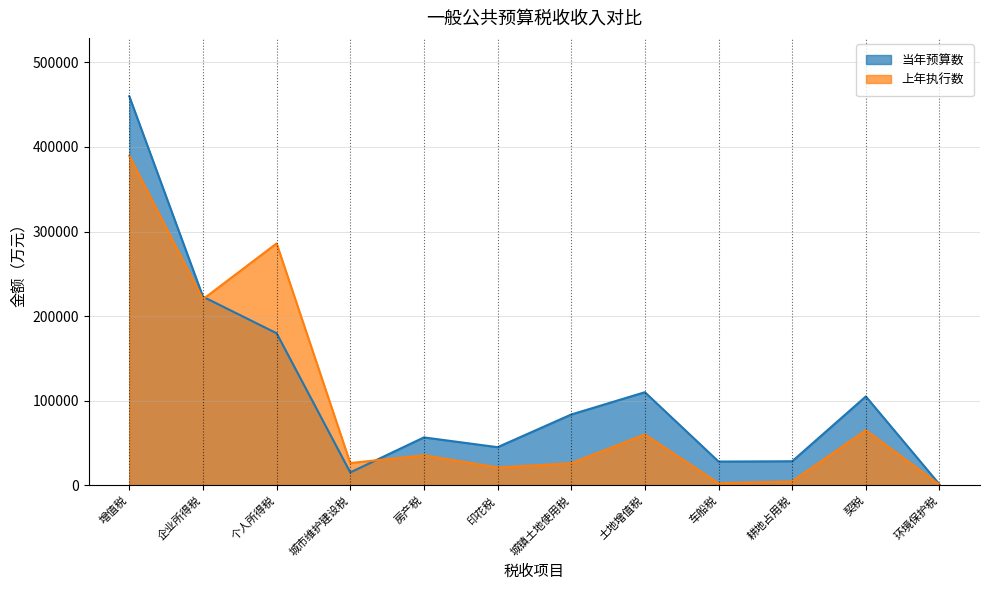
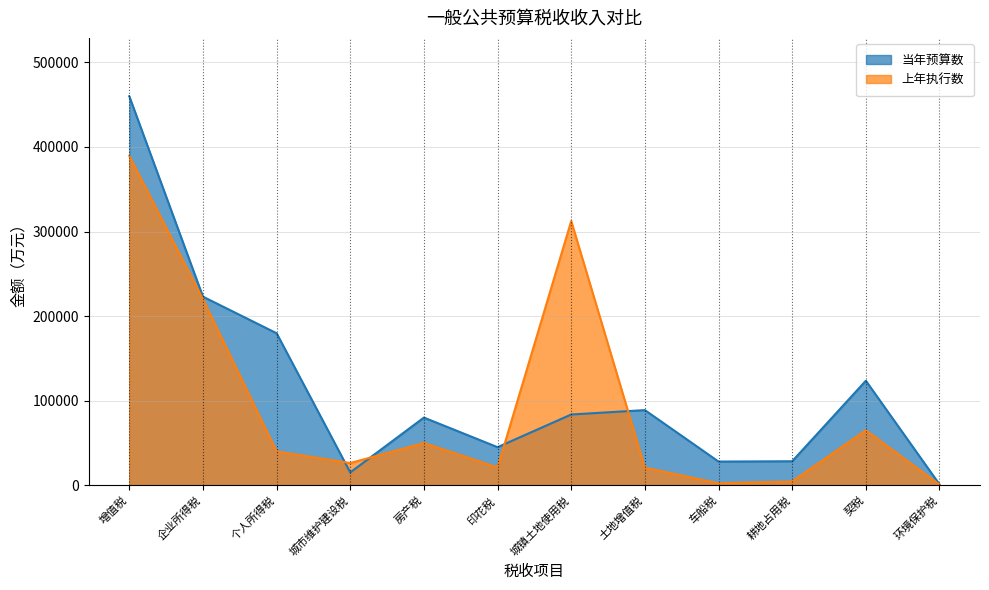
上年执行数, 个人所得税: 290000 -> 40000
当年预算数, 房产税: 60000 -> 80000
上年执行数, 房产税: 40000 -> 50000
上年执行数, 城镇土地使用税: 30000 -> 310000
当年预算数, 土地增值税: 110000 -> 90000
上年执行数, 土地增值税: 60000 -> 20000
当年预算数, 契税: 110000 -> 120000
